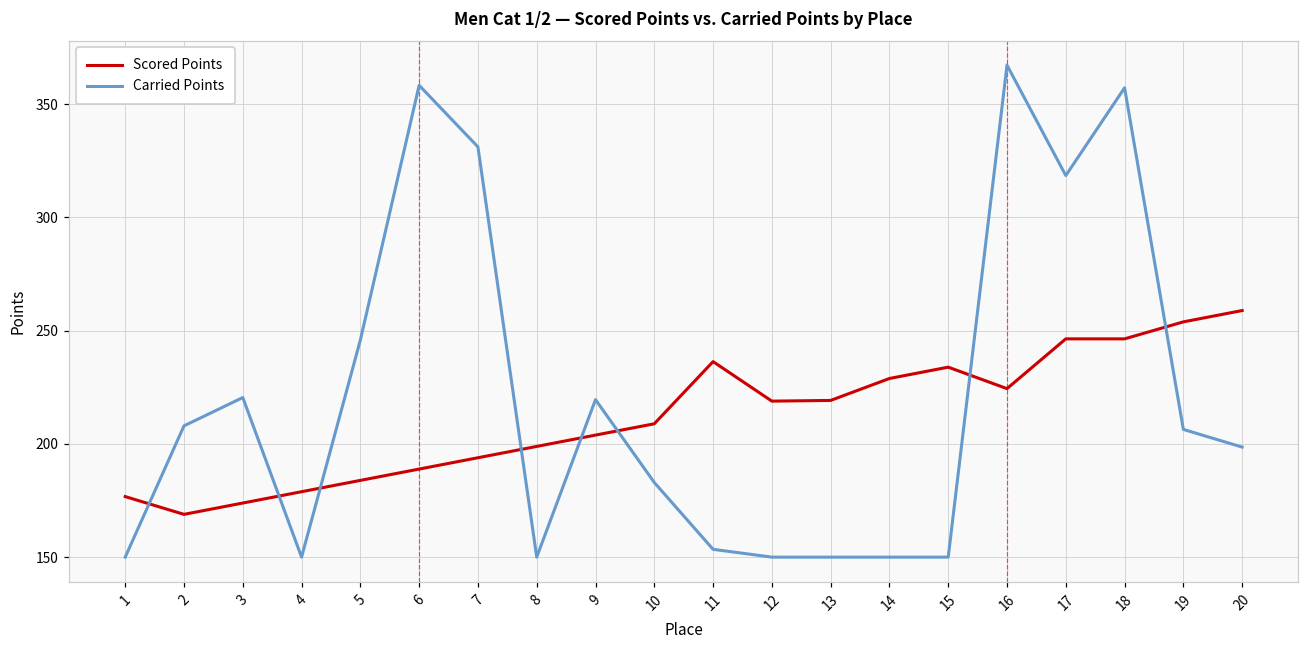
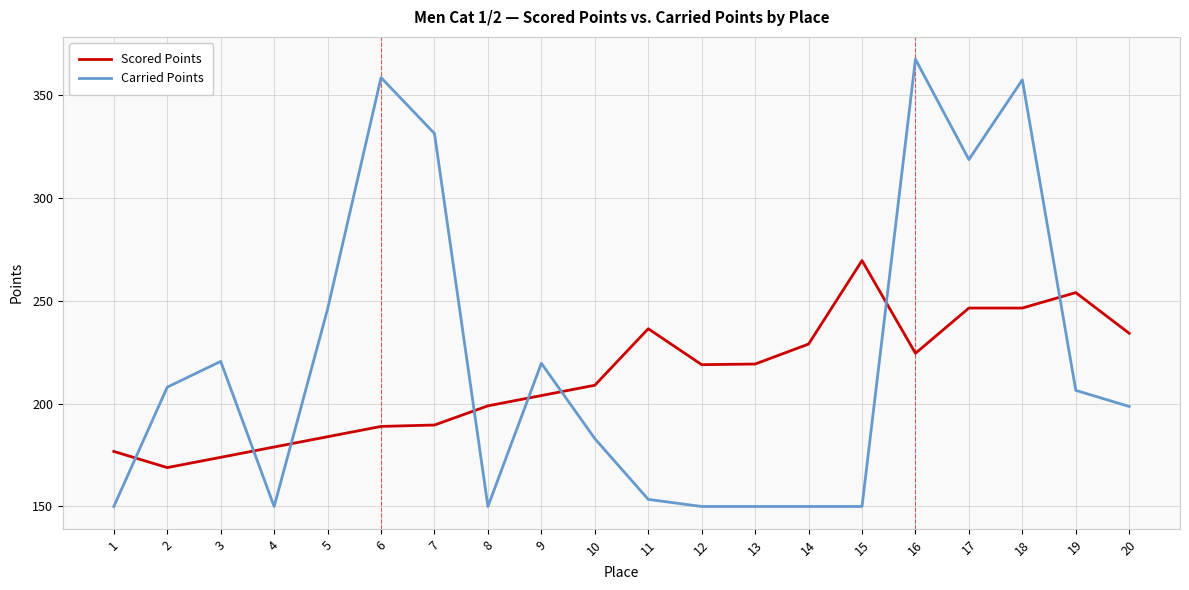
Scored Points, 7: 194 -> 190
Scored Points, 15: 234 -> 269
Scored Points, 20: 259 -> 234
